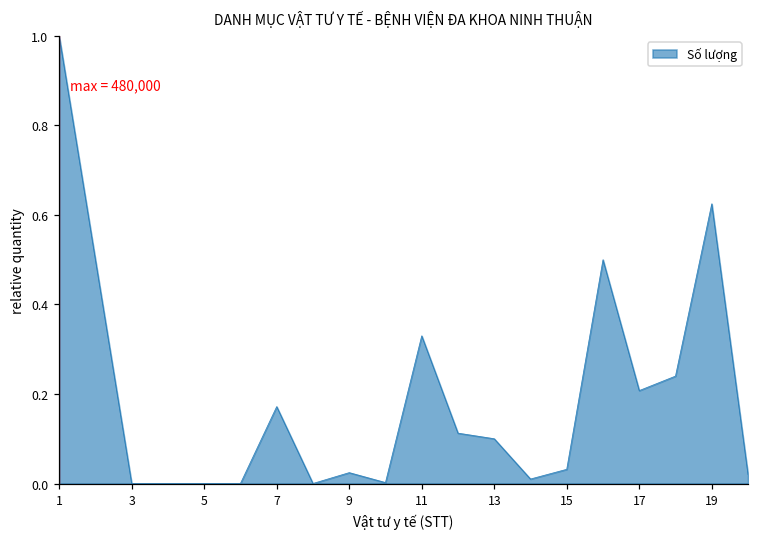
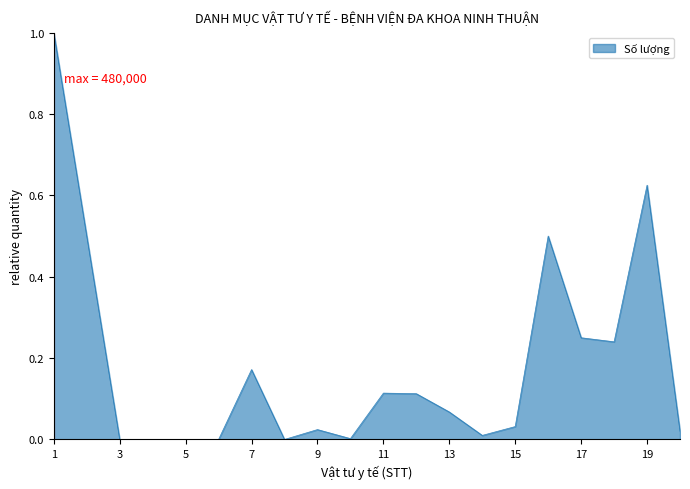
11: 0.33 -> 0.11
13: 0.10 -> 0.07
17: 0.21 -> 0.25
